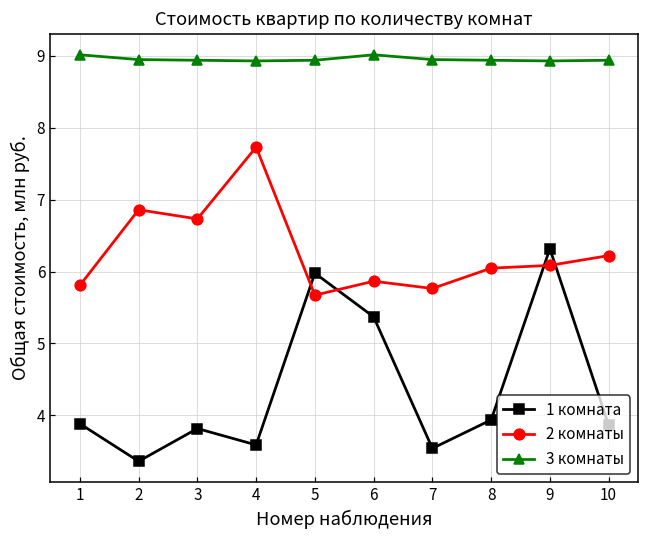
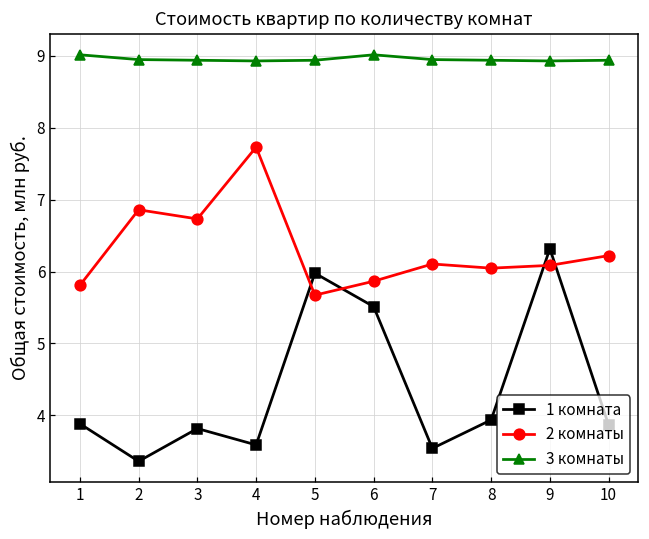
1 комната, 6: 5.4 -> 5.5
2 комнаты, 7: 5.8 -> 6.1
